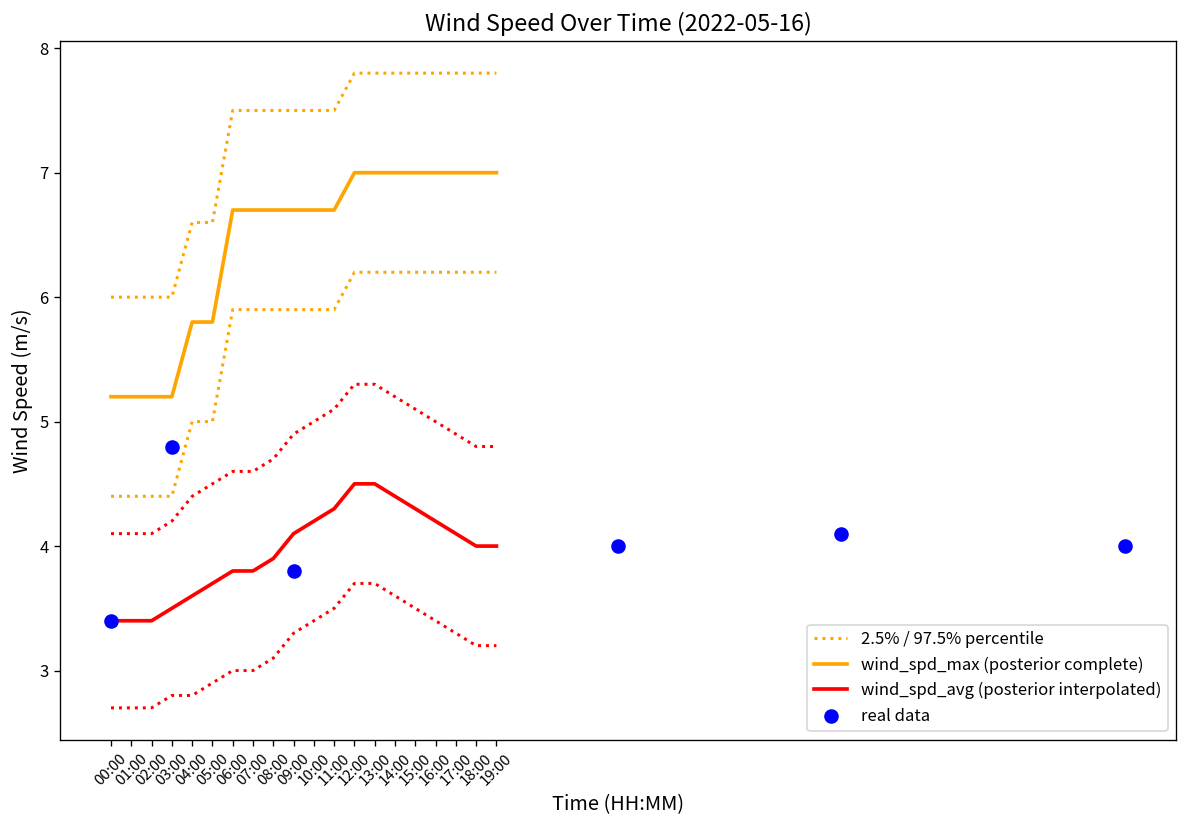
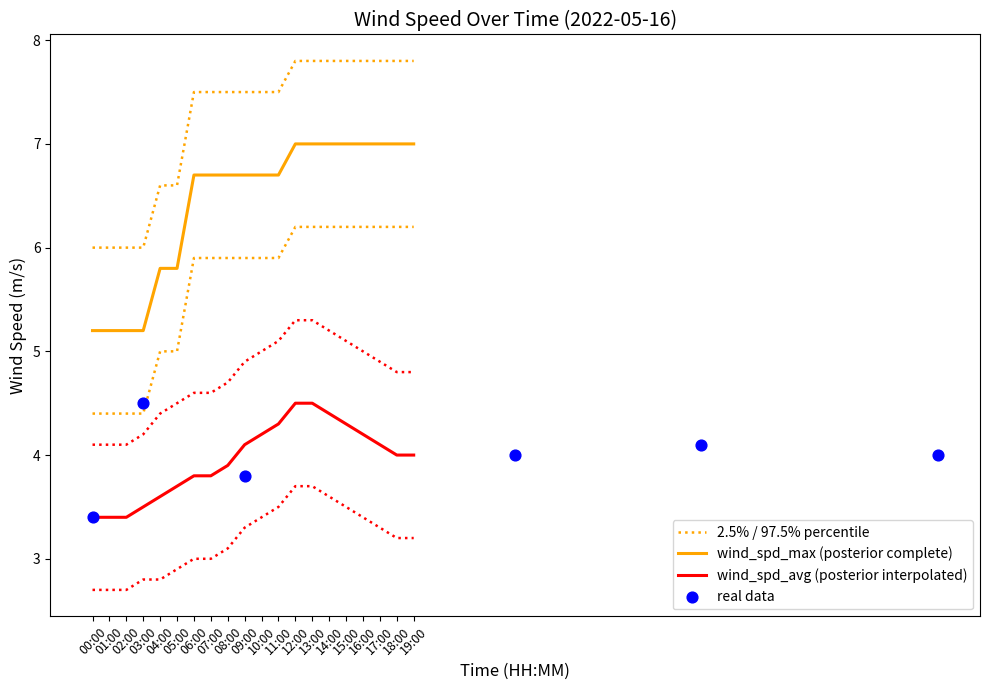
real data, 03:00: 4.8 -> 4.5
